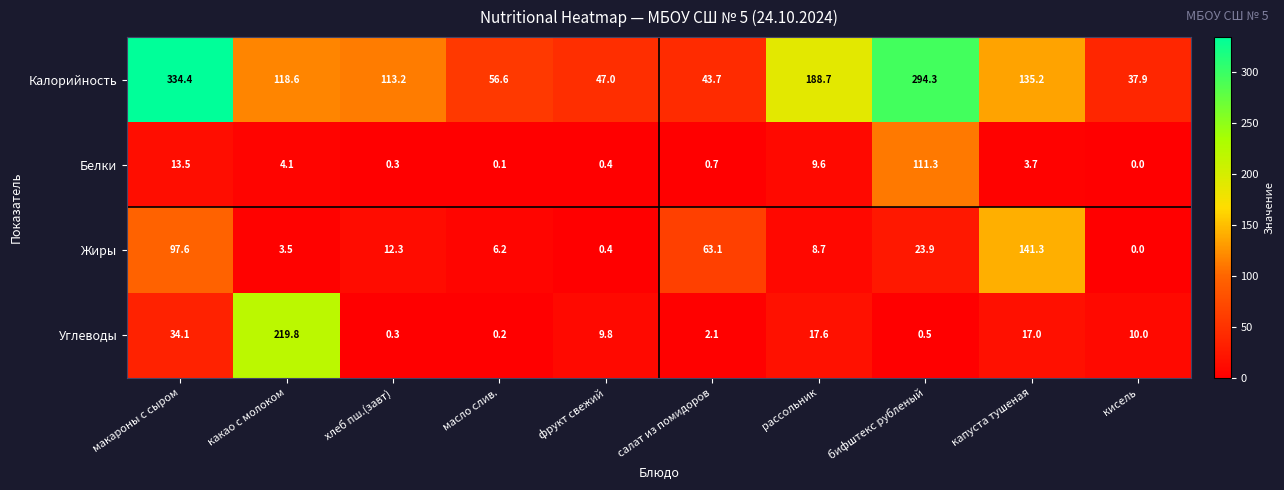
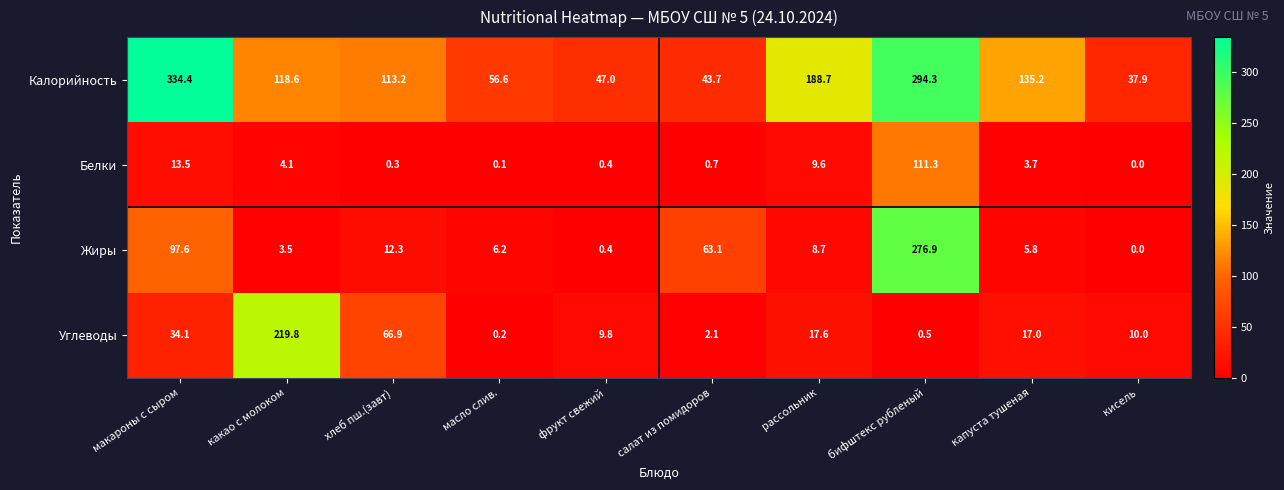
Жиры, бифштекс рубленый: 23.9 -> 276.9
Жиры, капуста тушеная: 141.3 -> 5.8
Углеводы, хлеб пш.(завт): 0.3 -> 66.9
